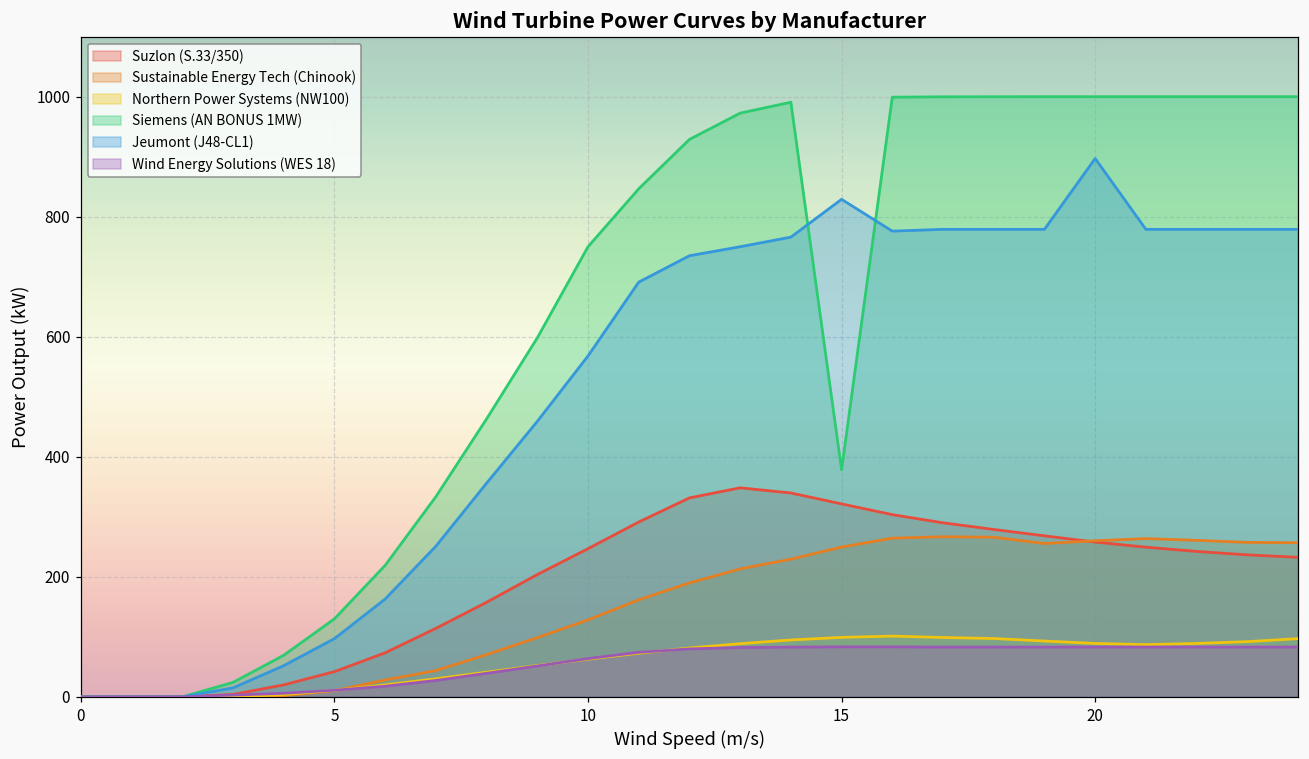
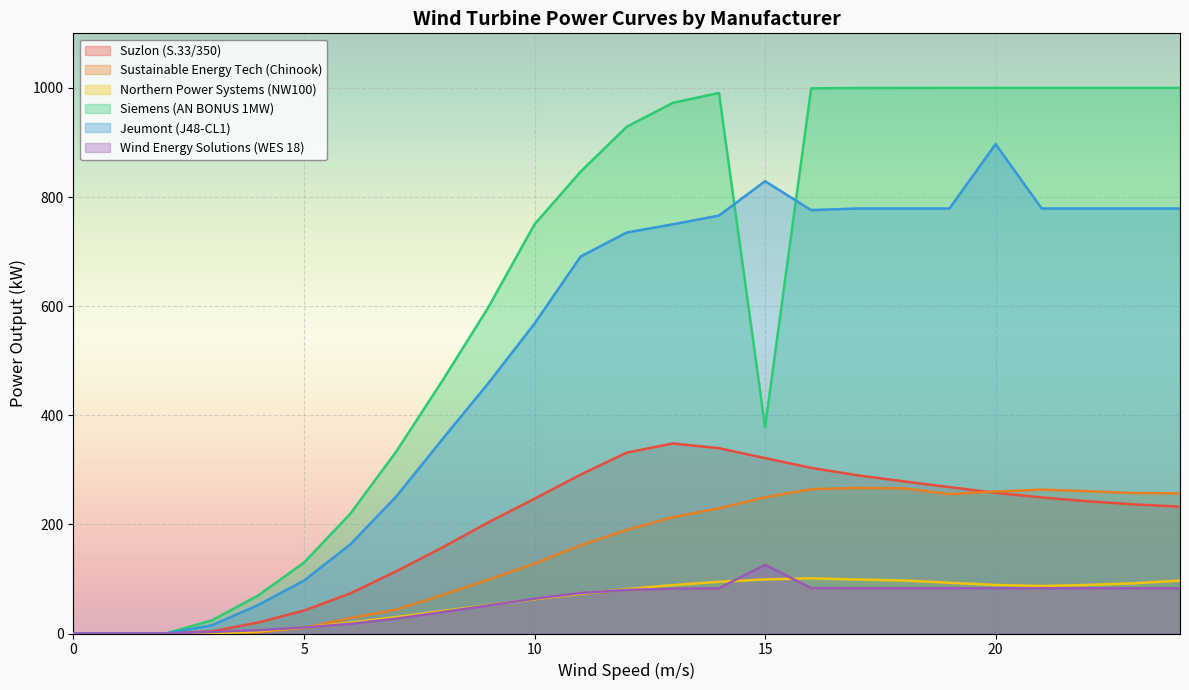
Wind Energy Solutions (WES 18), 15: 80 -> 130
